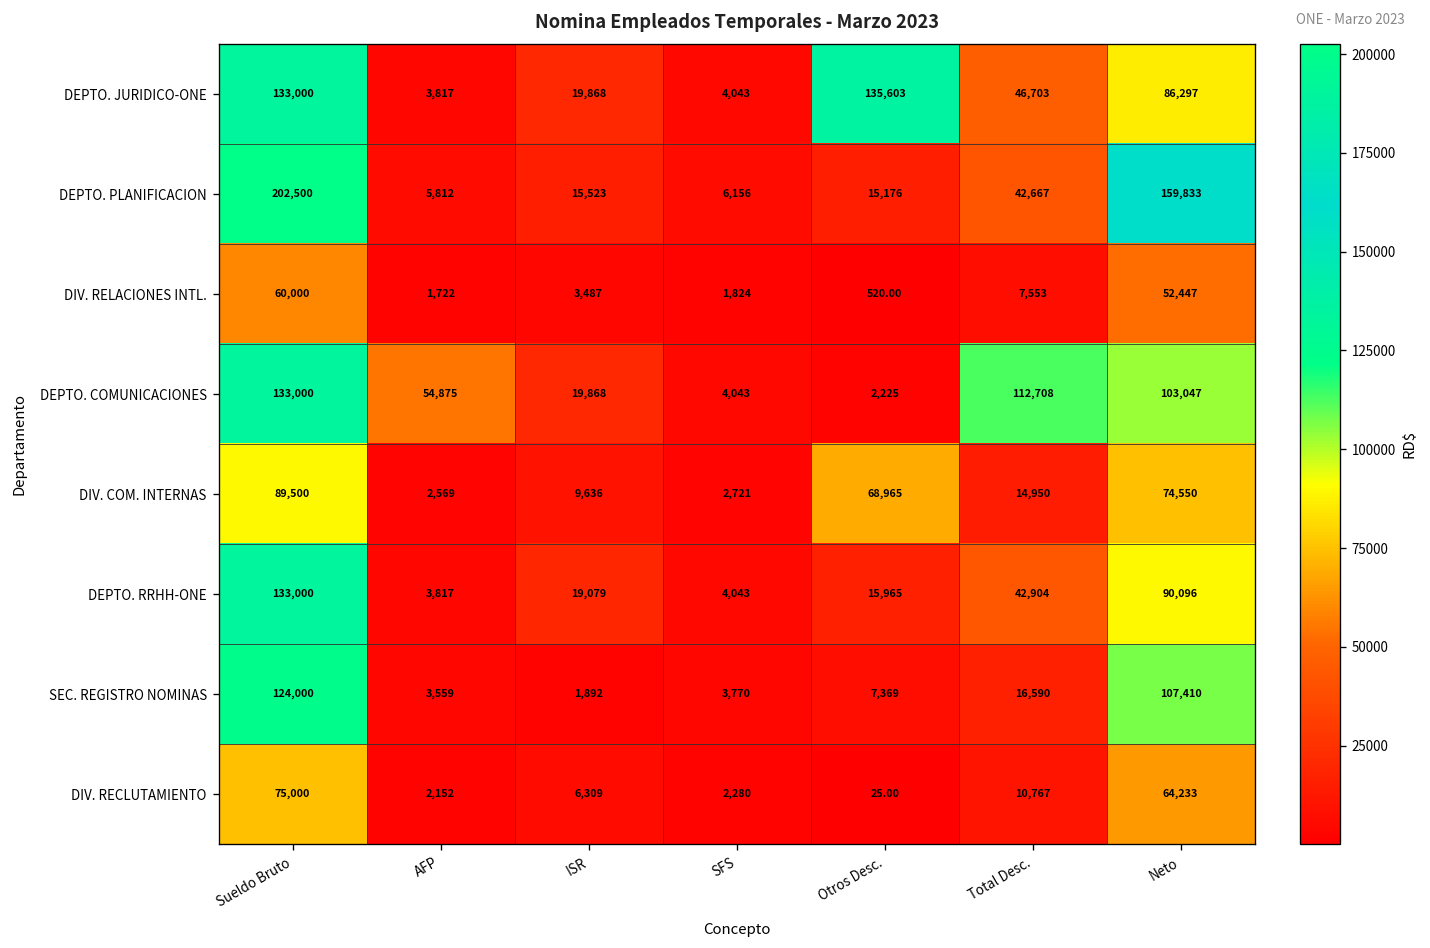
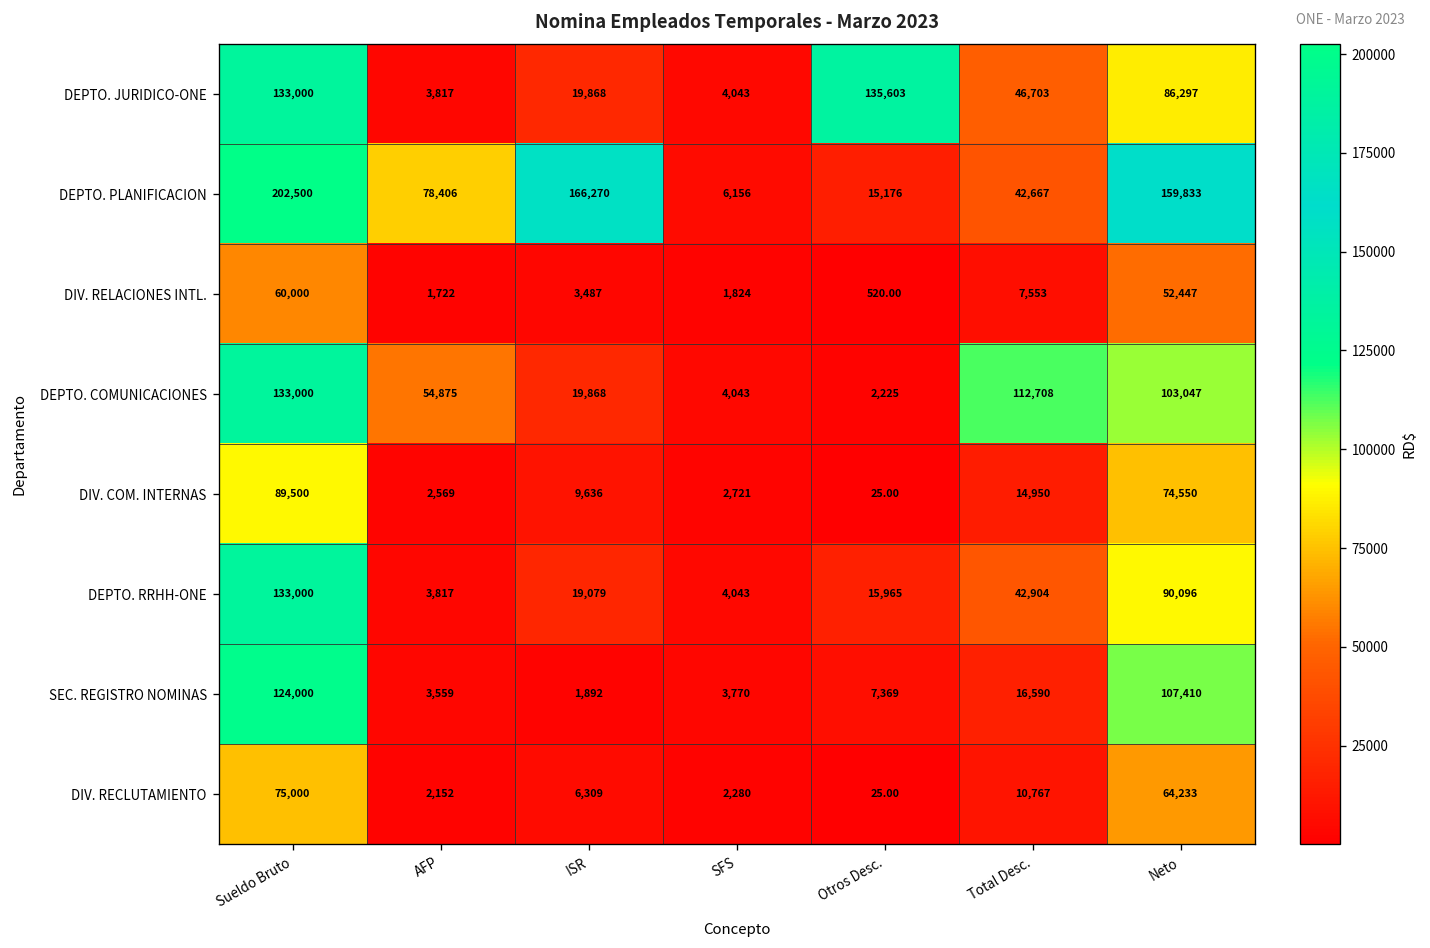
DEPTO. PLANIFICACION, AFP: 5,812 -> 78,406
DEPTO. PLANIFICACION, ISR: 15,523 -> 166,270
DIV. COM. INTERNAS, Otros Desc.: 68,965 -> 25.00
